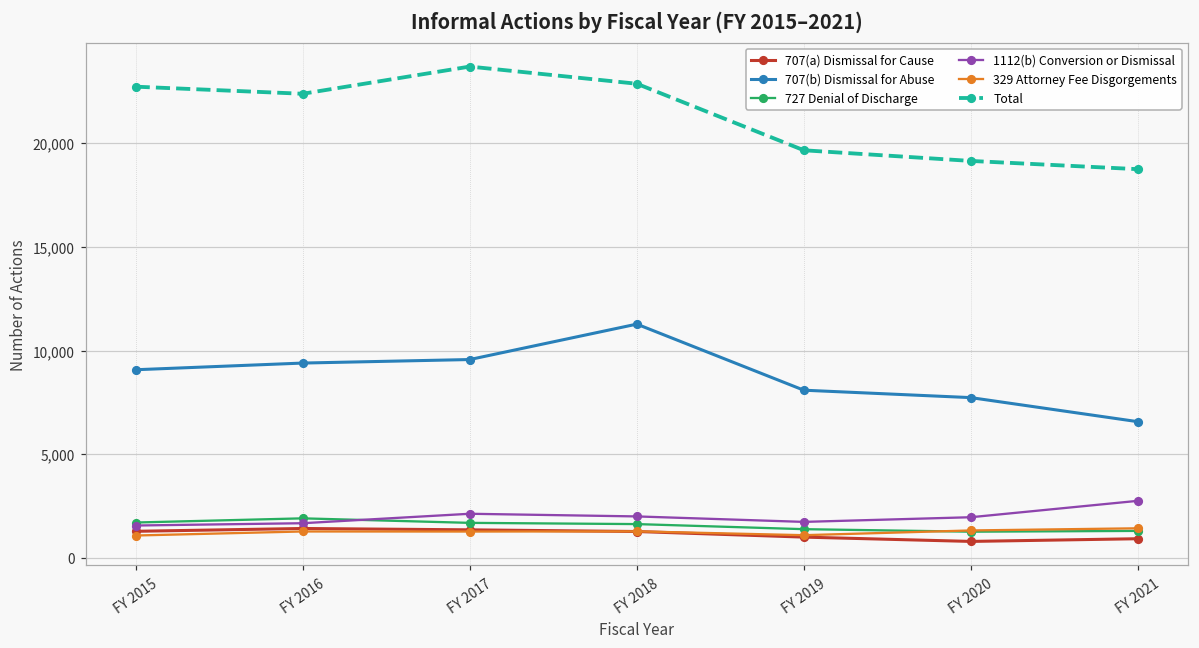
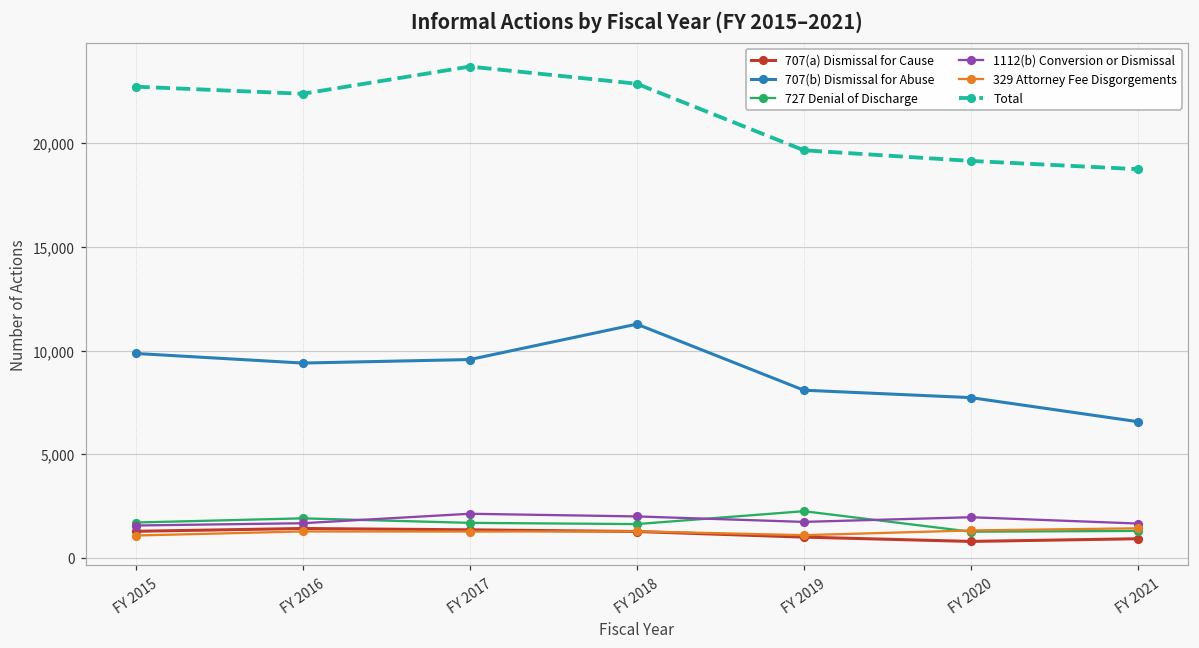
707(b) Dismissal for Abuse, FY 2015: 9,100 -> 9,900
727 Denial of Discharge, FY 2019: 1,400 -> 2,300
1112(b) Conversion or Dismissal, FY 2021: 2,800 -> 1,700
